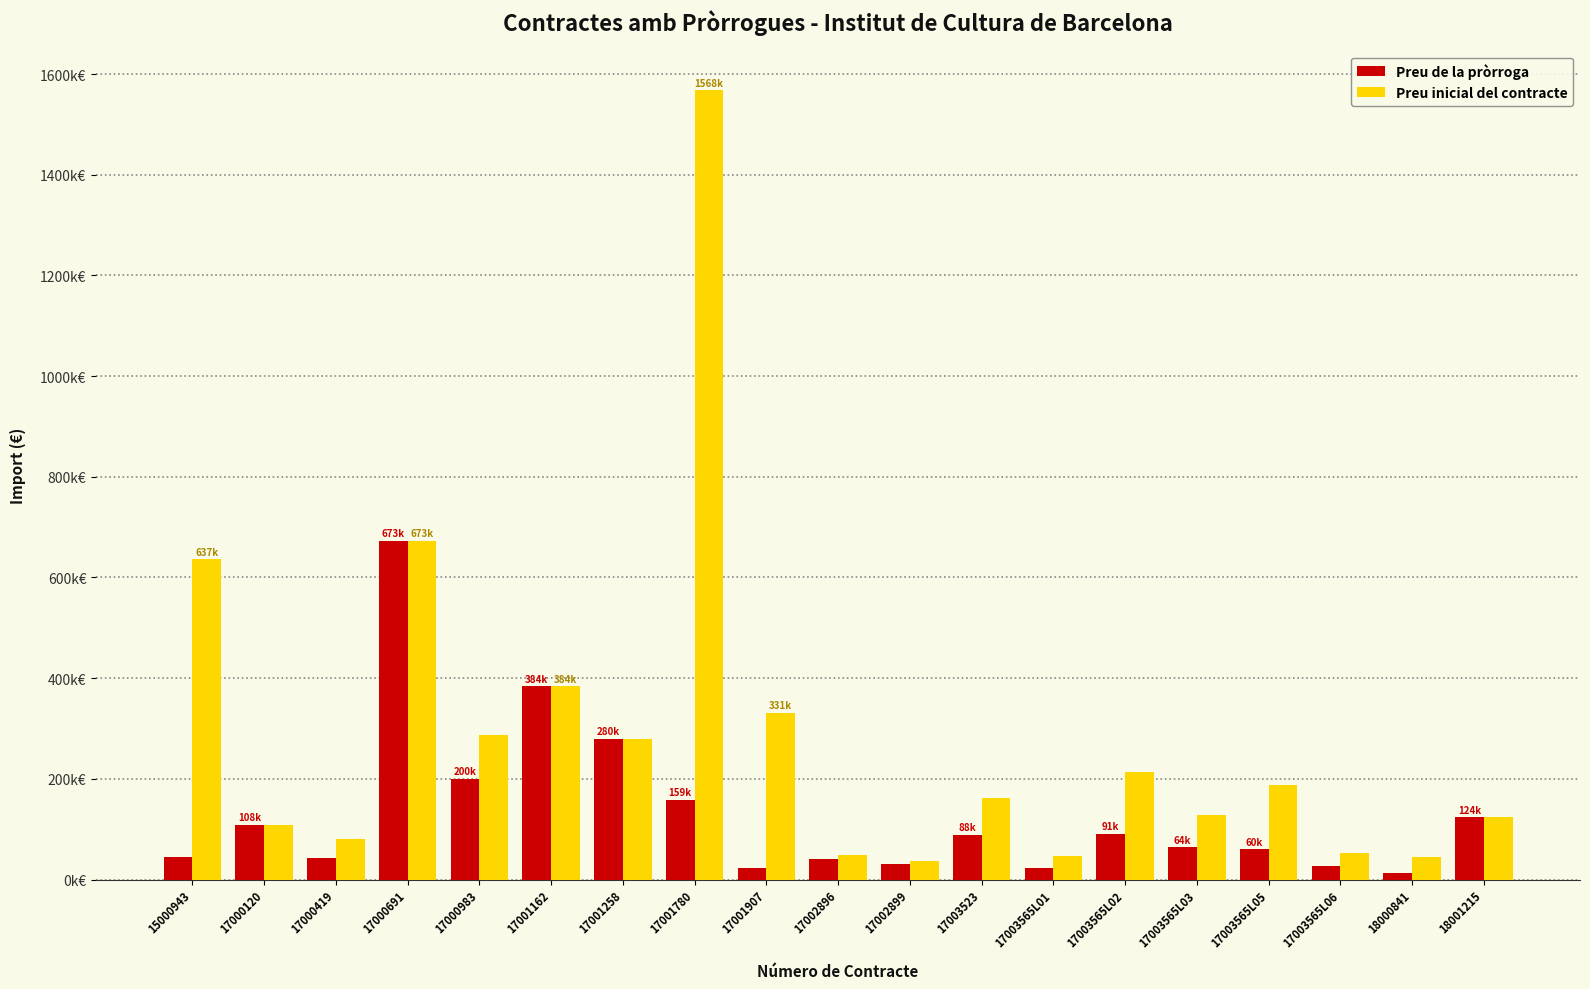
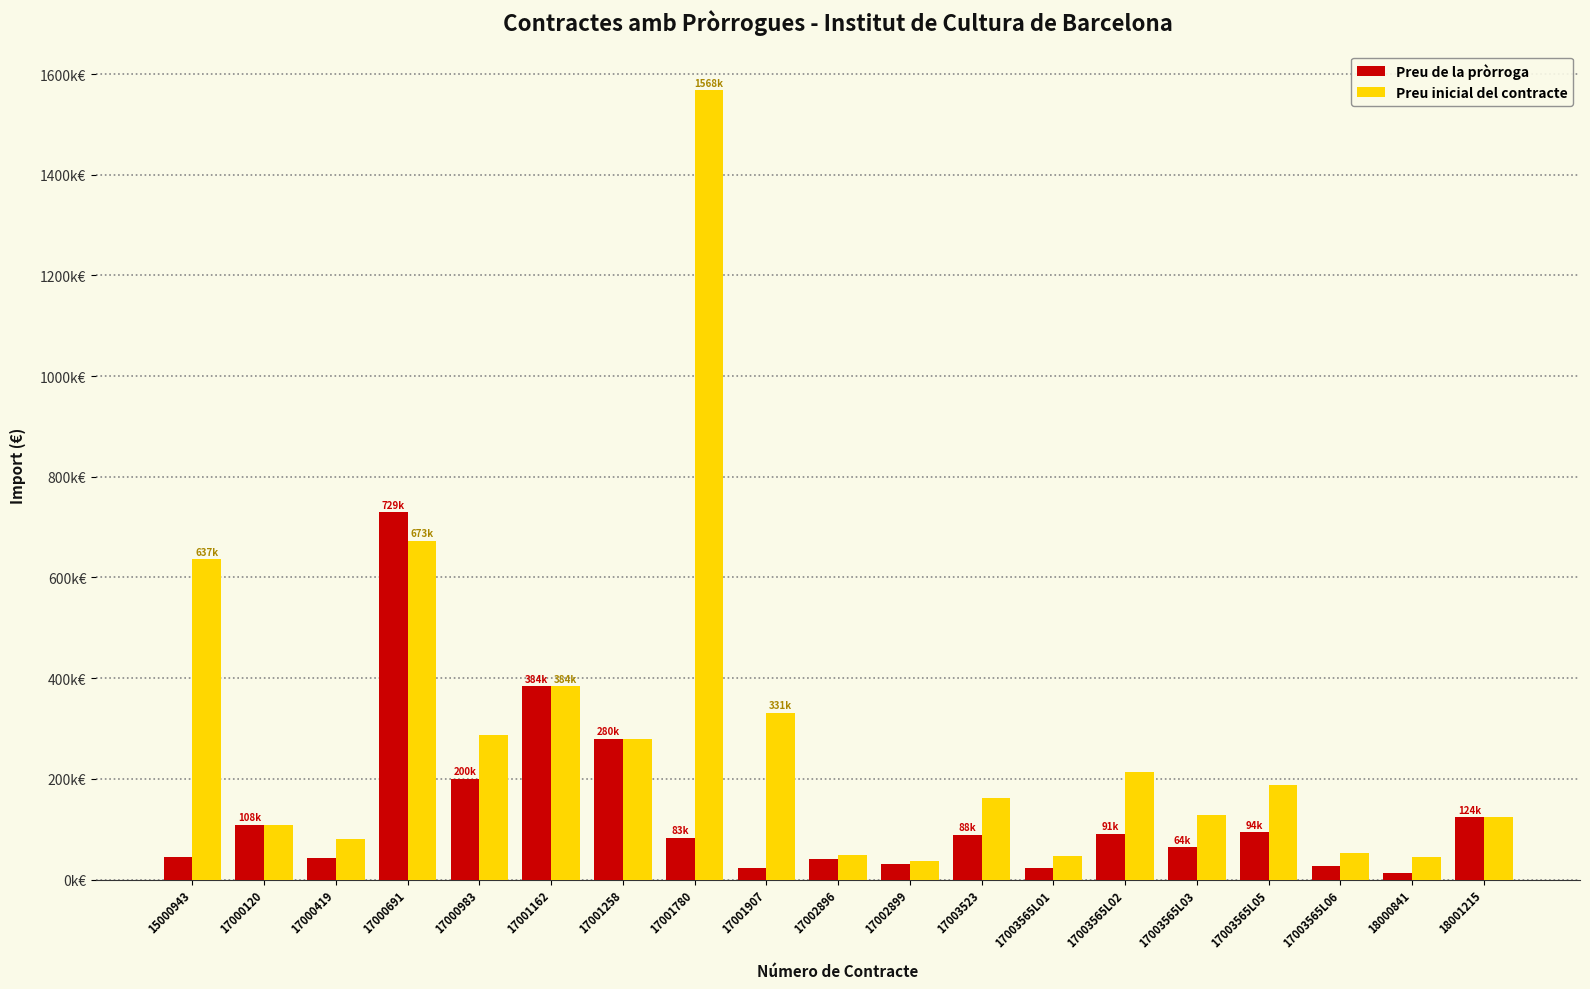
Preu de la pròrroga, 17000691: 673k -> 729k
Preu de la pròrroga, 17001780: 159k -> 83k
Preu de la pròrroga, 17003565L05: 60k -> 94k
